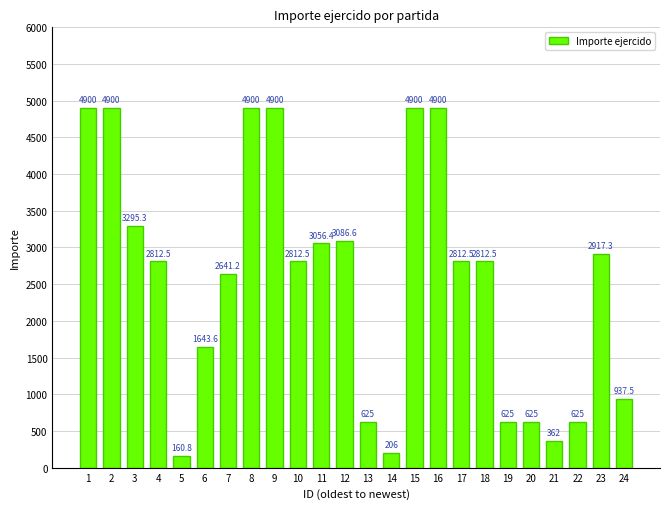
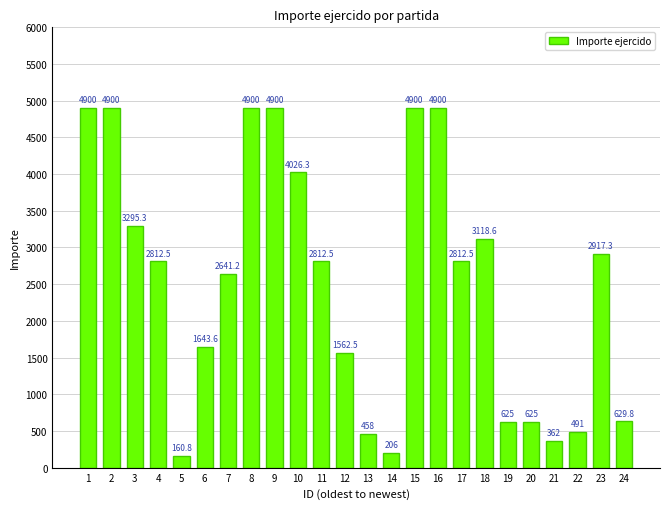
10: 2812.5 -> 4026.3
11: 3056.4 -> 2812.5
12: 3086.6 -> 1562.5
13: 625 -> 458
18: 2812.5 -> 3118.6
22: 625 -> 491
24: 937.5 -> 629.8
